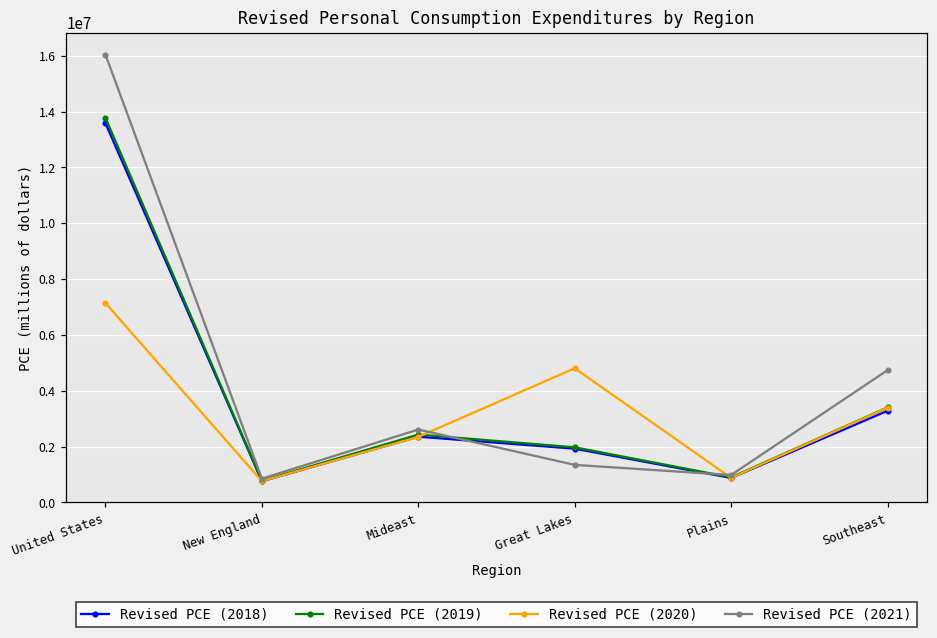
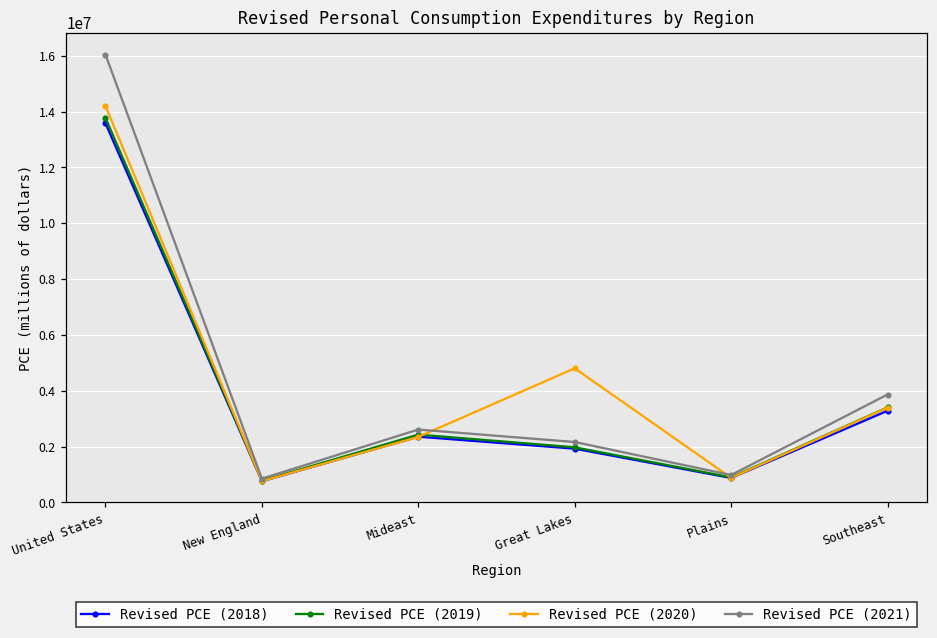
Revised PCE (2020), United States: 7100000 -> 14200000
Revised PCE (2021), Great Lakes: 1300000 -> 2200000
Revised PCE (2021), Southeast: 4700000 -> 3900000
